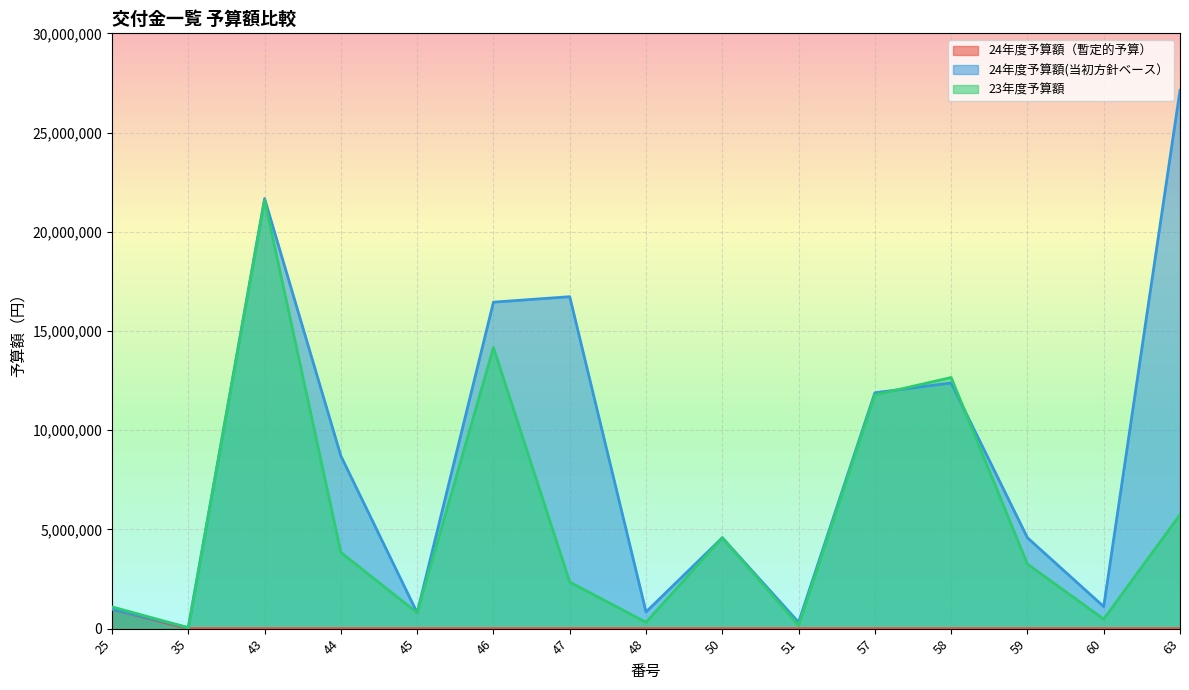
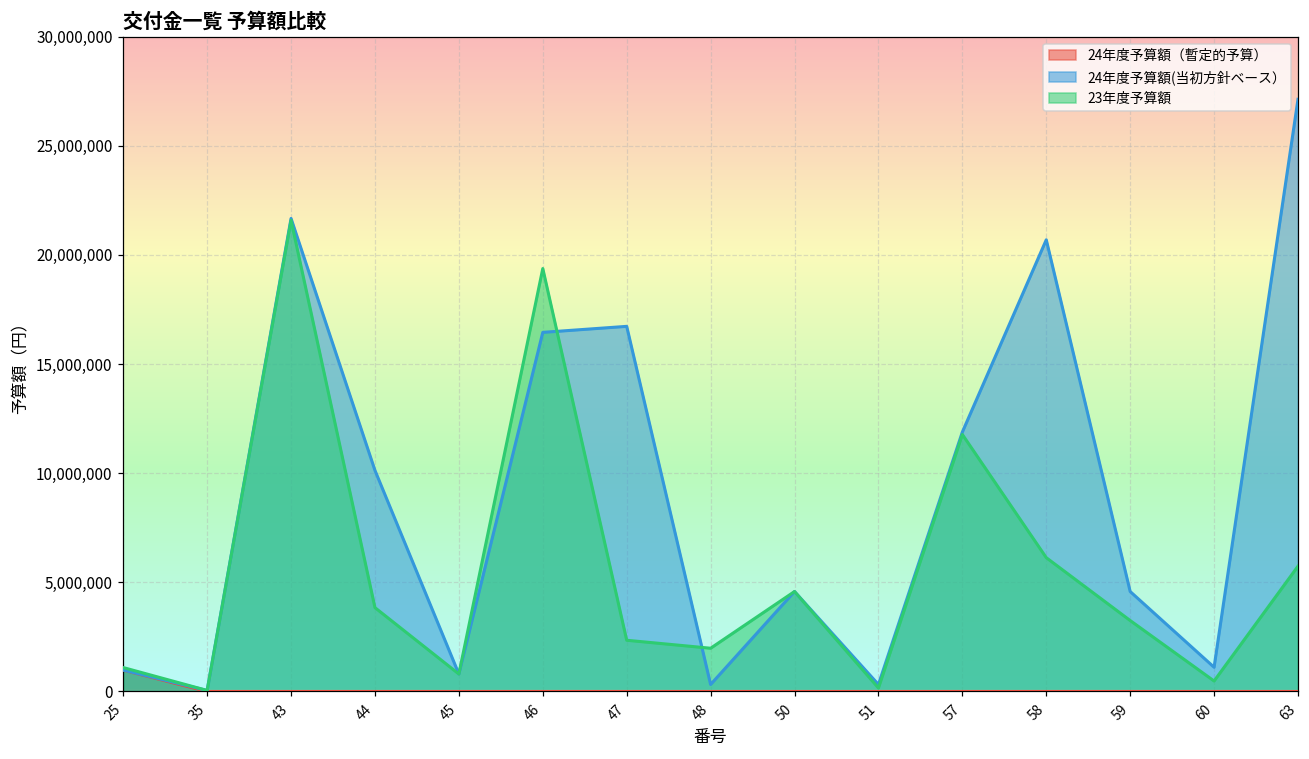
24年度予算額(当初方針ベース）, 44: 8,700,000 -> 10,100,000
23年度予算額, 46: 14,200,000 -> 19,400,000
24年度予算額(当初方針ベース）, 48: 800,000 -> 300,000
23年度予算額, 48: 300,000 -> 2,000,000
24年度予算額(当初方針ベース）, 58: 12,400,000 -> 20,700,000
23年度予算額, 58: 12,700,000 -> 6,100,000
